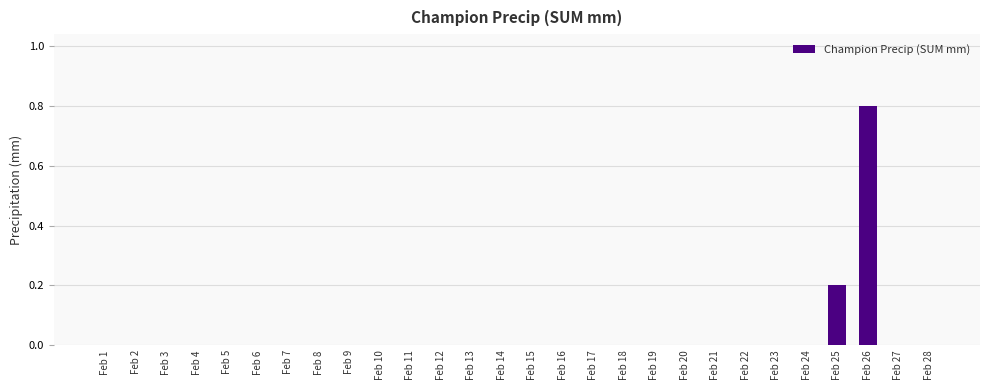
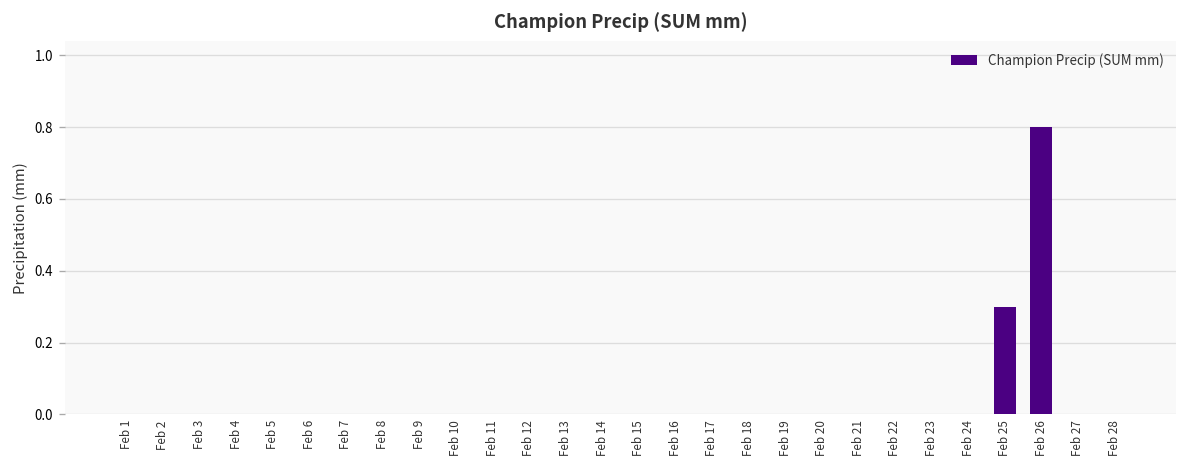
Feb 25: 0.2 -> 0.3
